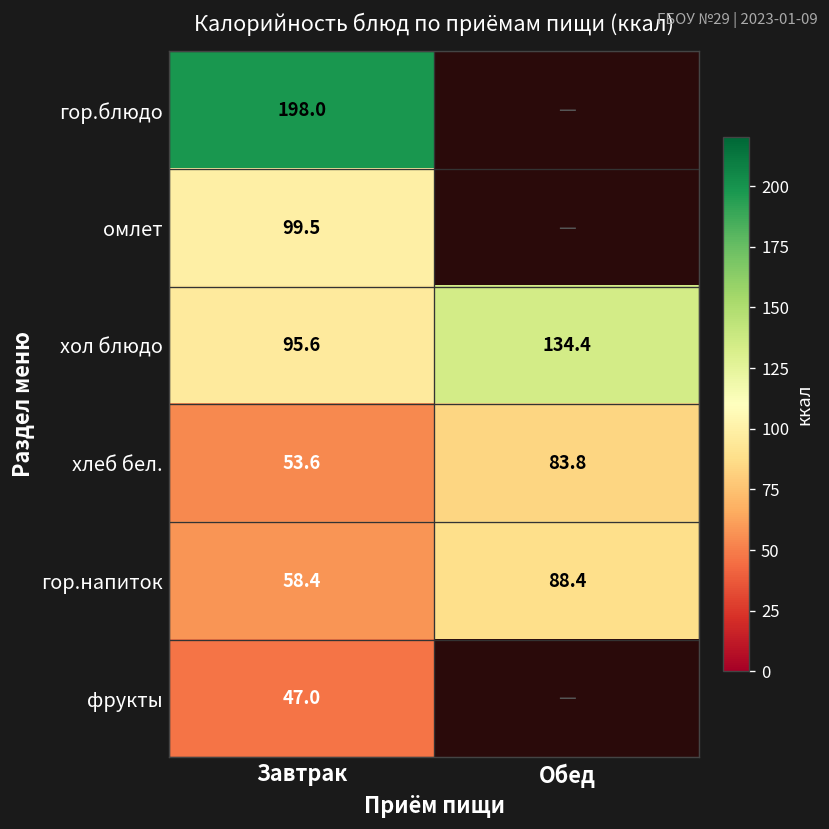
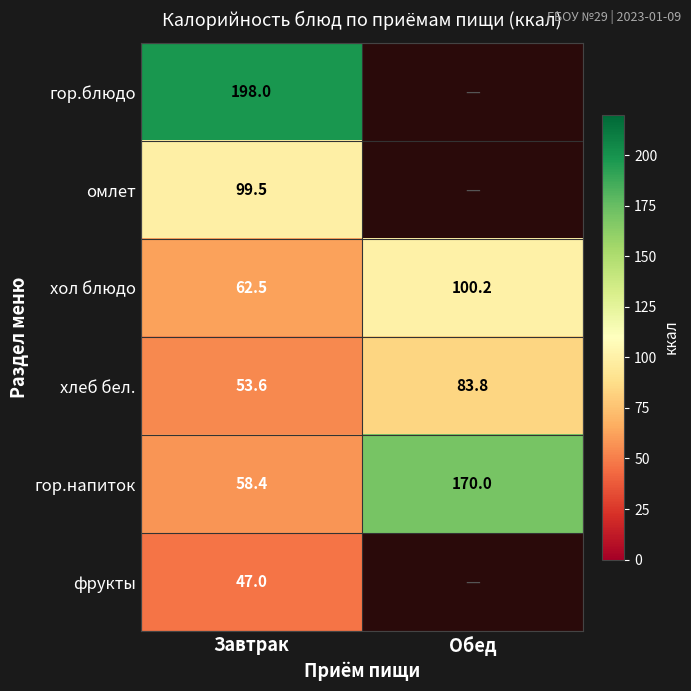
хол блюдо, Завтрак: 95.6 -> 62.5
хол блюдо, Обед: 134.4 -> 100.2
гор.напиток, Обед: 88.4 -> 170.0
